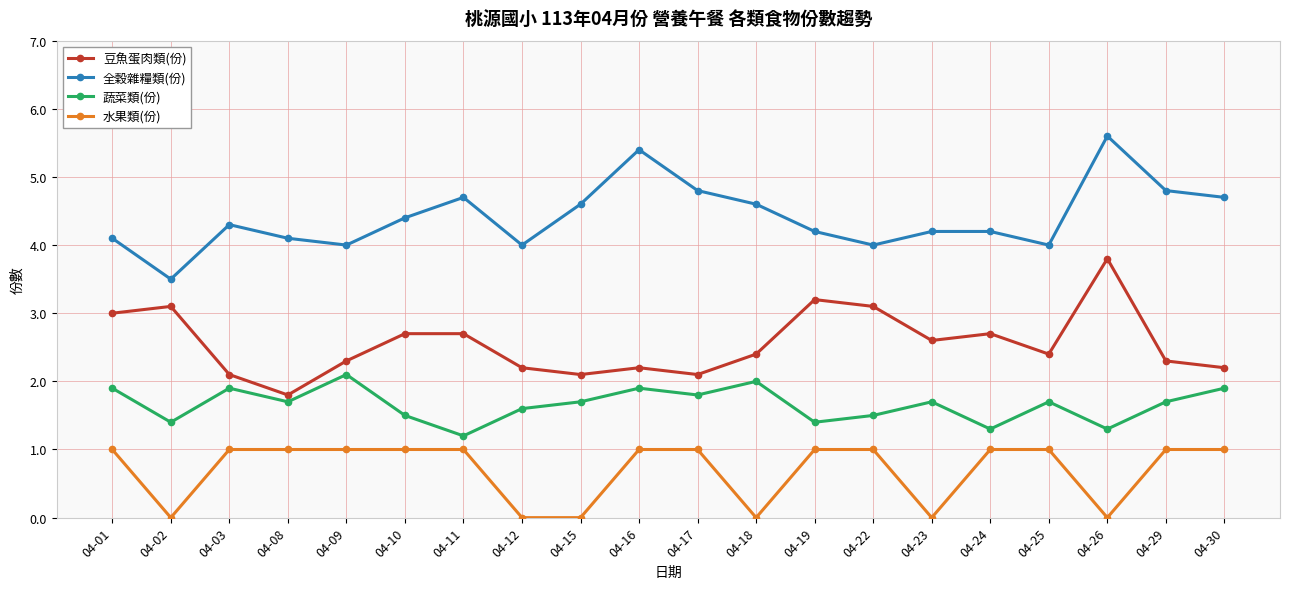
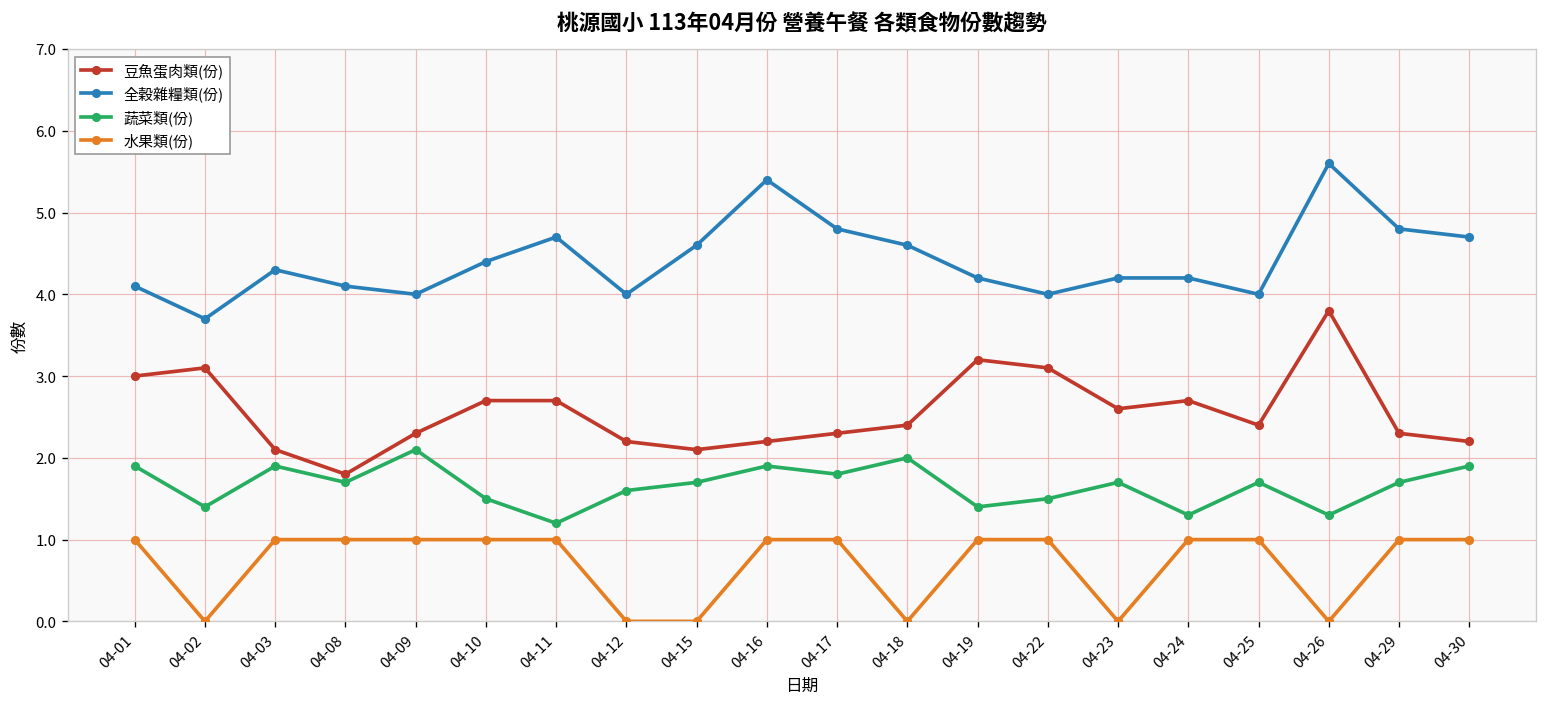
全穀雜糧類(份), 04-02: 3.5 -> 3.7
豆魚蛋肉類(份), 04-17: 2.1 -> 2.3
